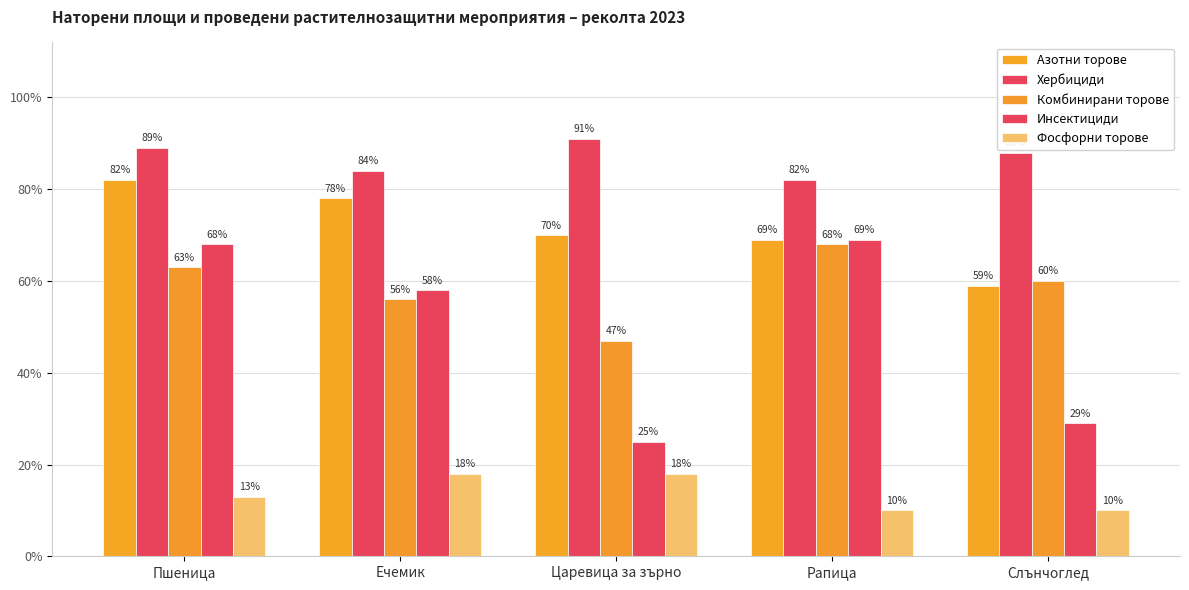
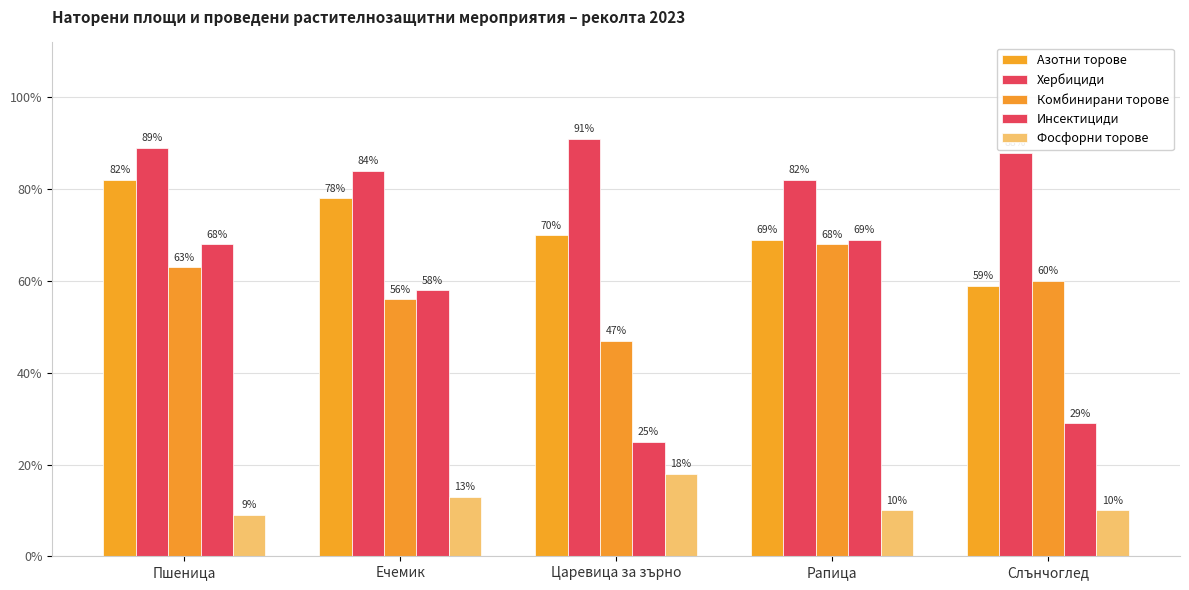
Фосфорни торове, Пшеница: 13% -> 9%
Фосфорни торове, Ечемик: 18% -> 13%
